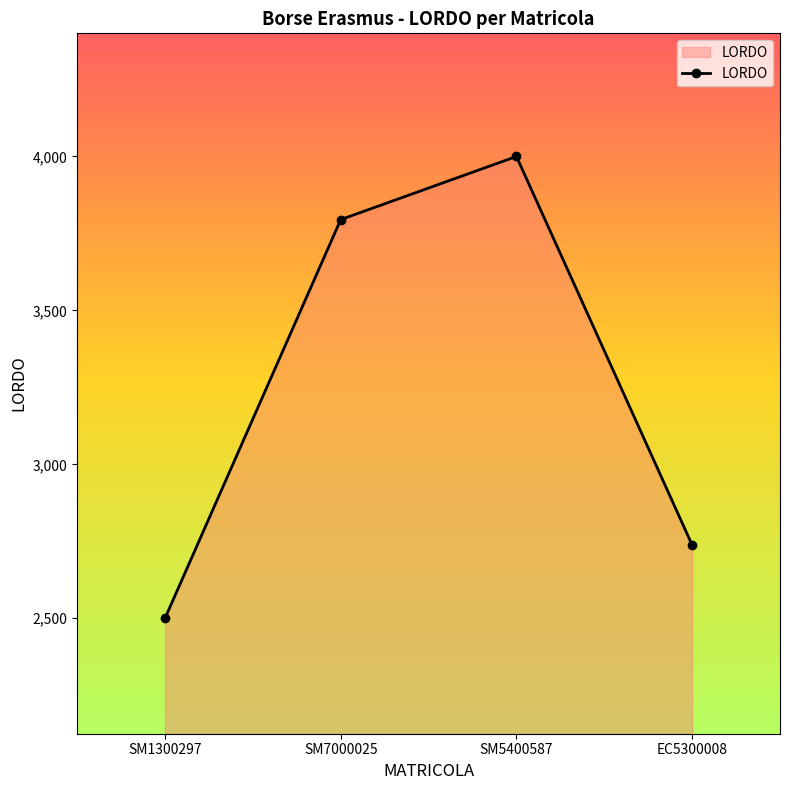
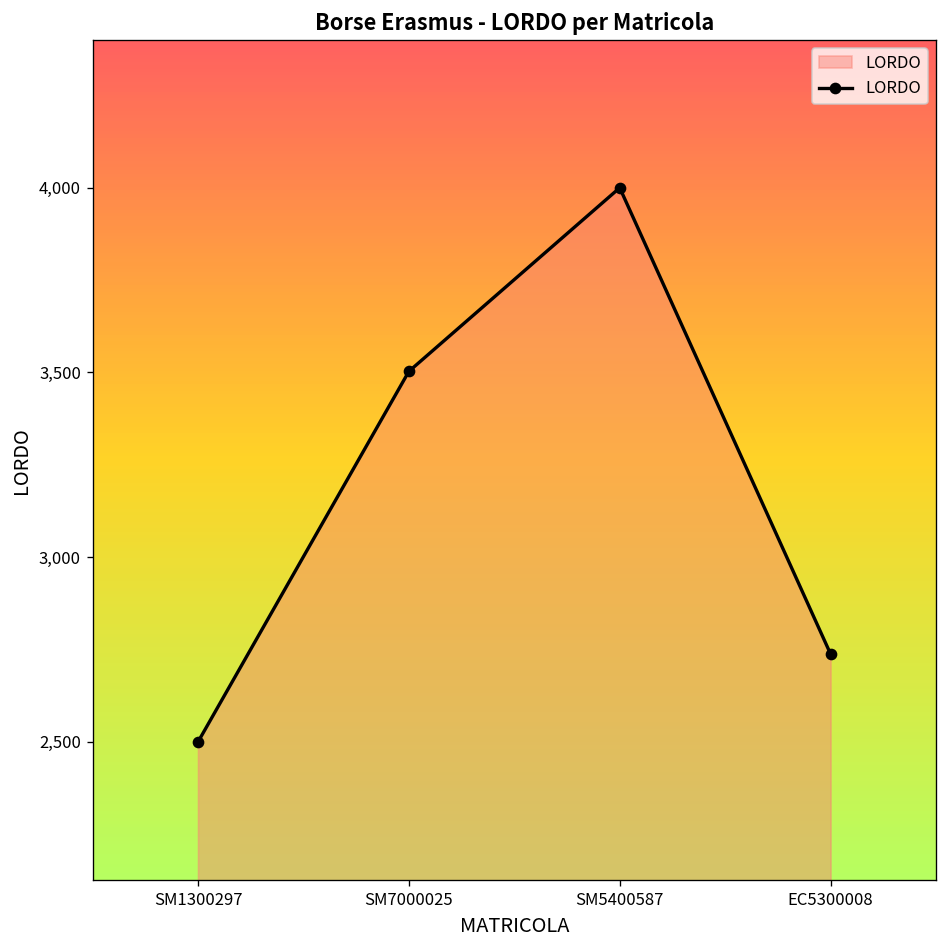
SM7000025: 3,800 -> 3,500
